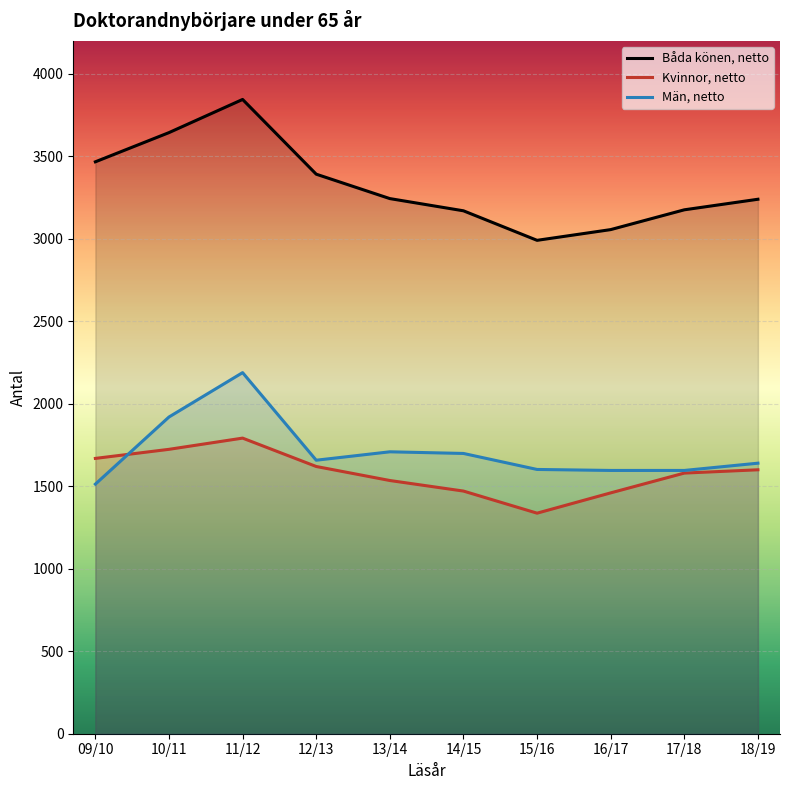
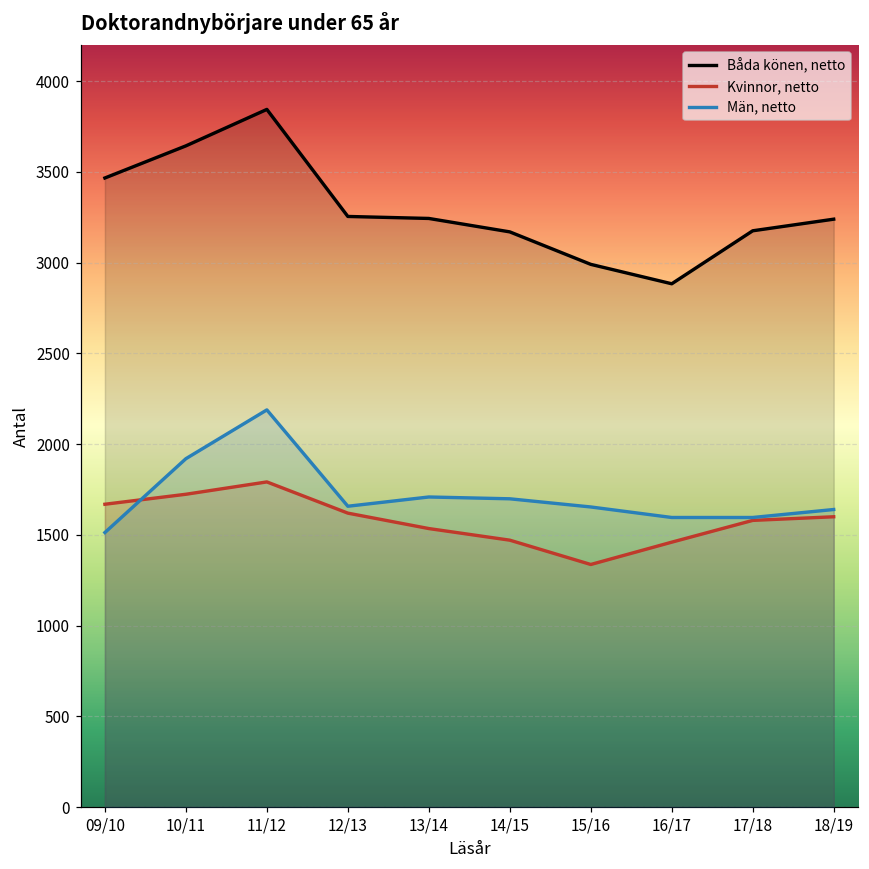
Båda könen, netto, 12/13: 3390 -> 3260
Män, netto, 15/16: 1600 -> 1650
Båda könen, netto, 16/17: 3060 -> 2880
